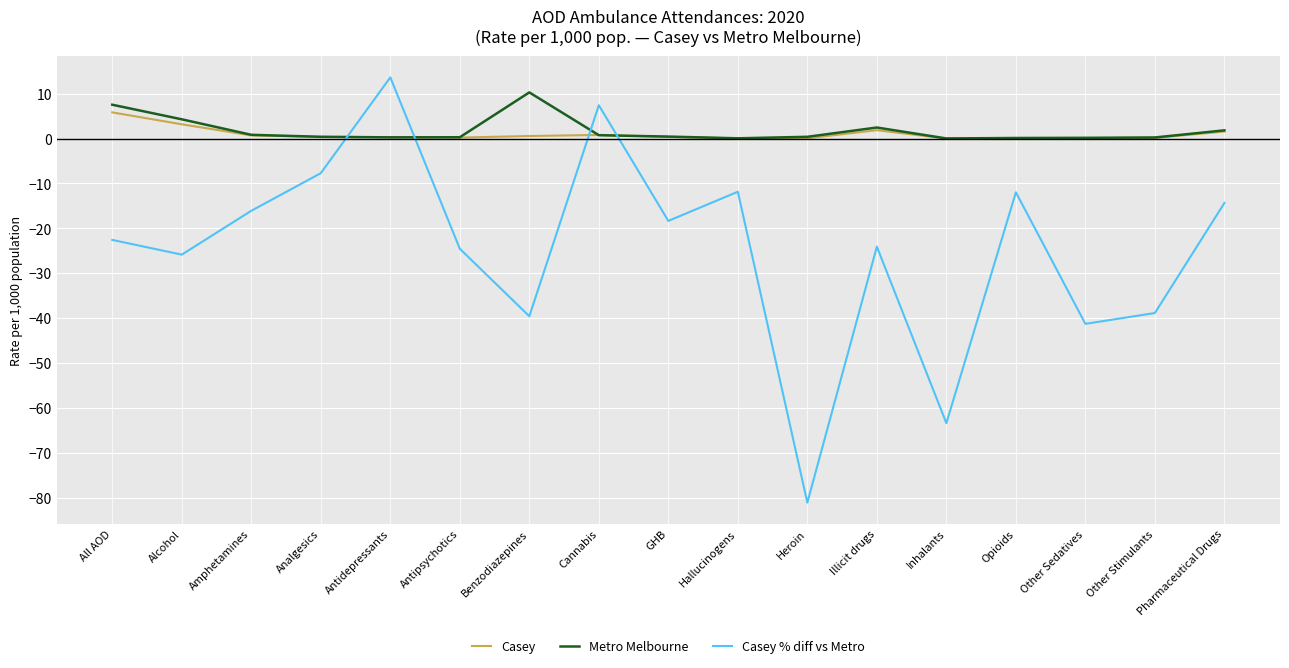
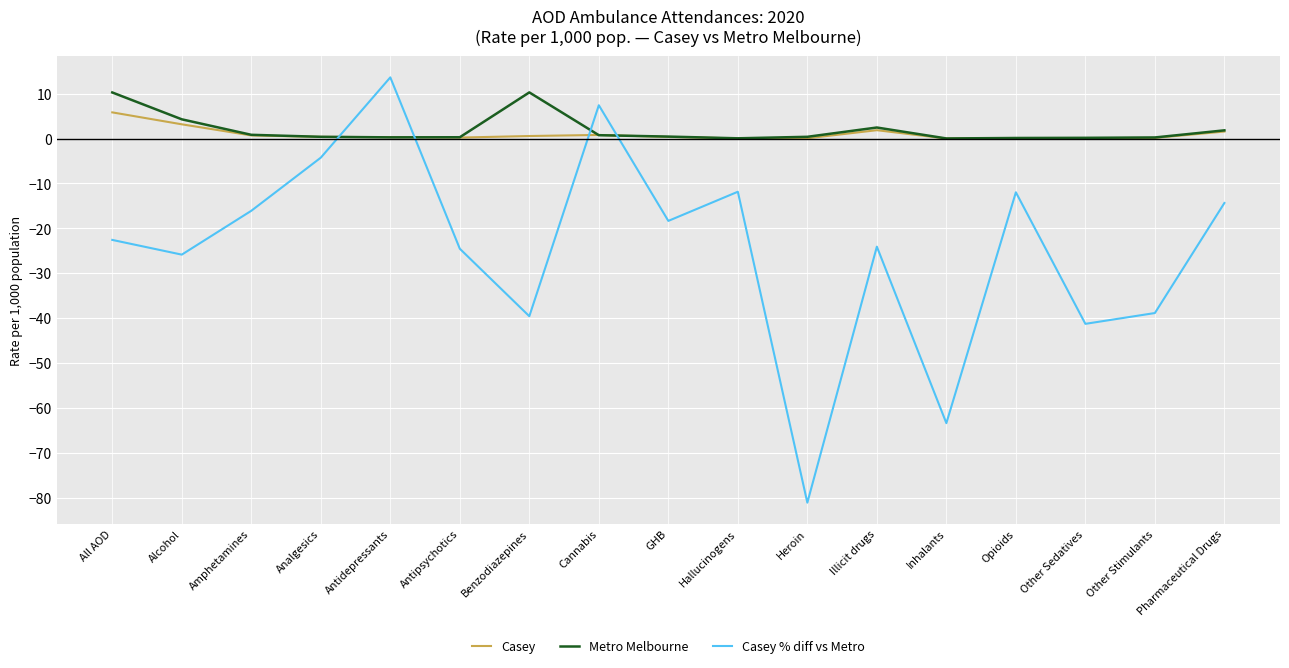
Metro Melbourne, All AOD: 8 -> 10
Casey % diff vs Metro, Analgesics: -8 -> -4
